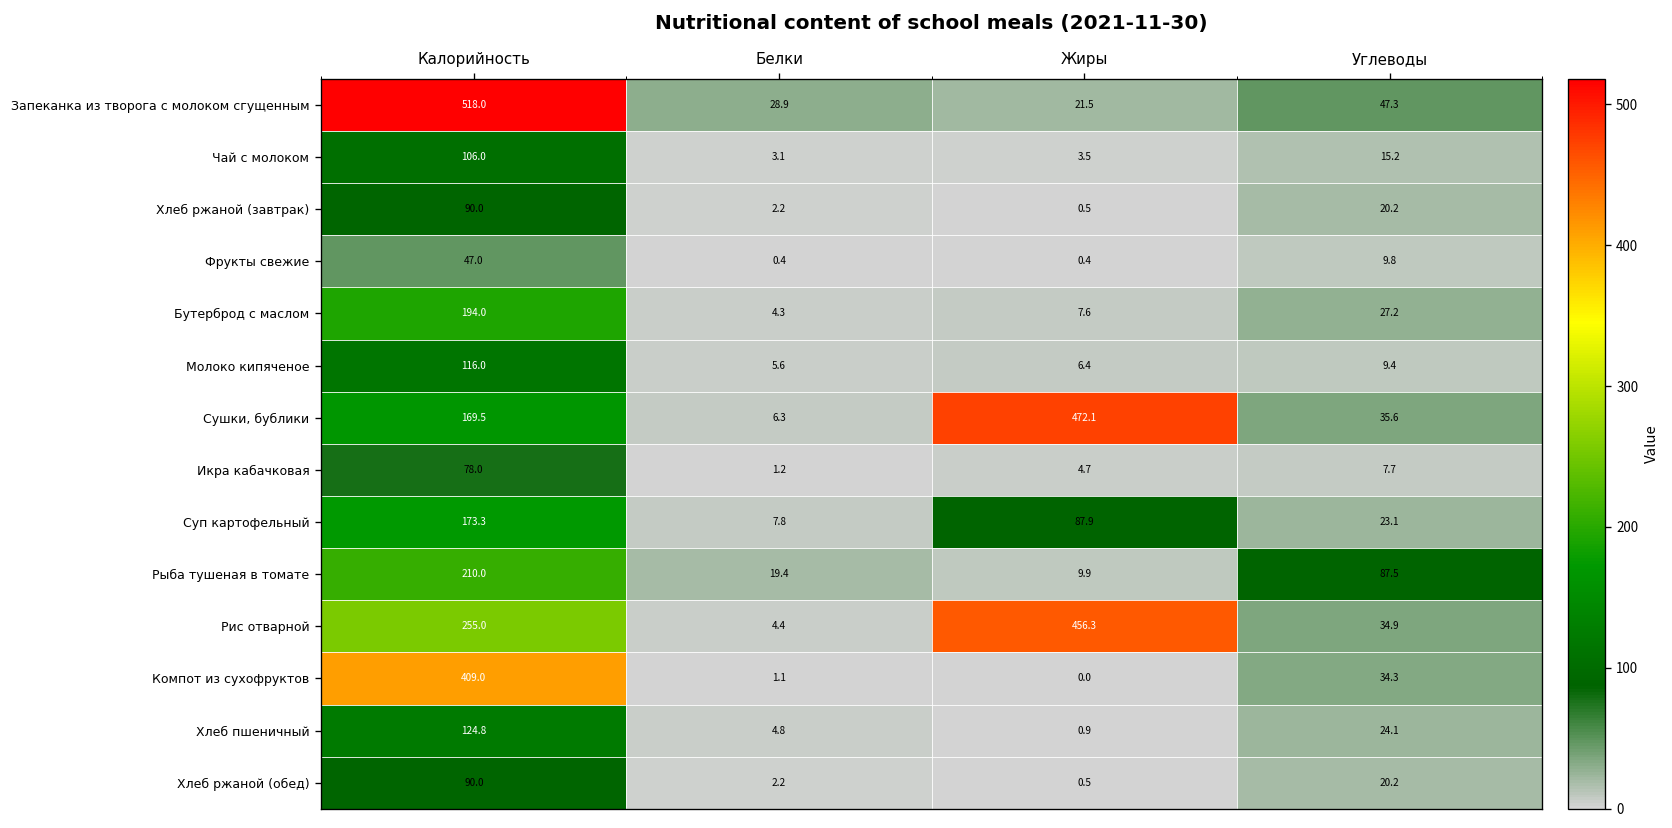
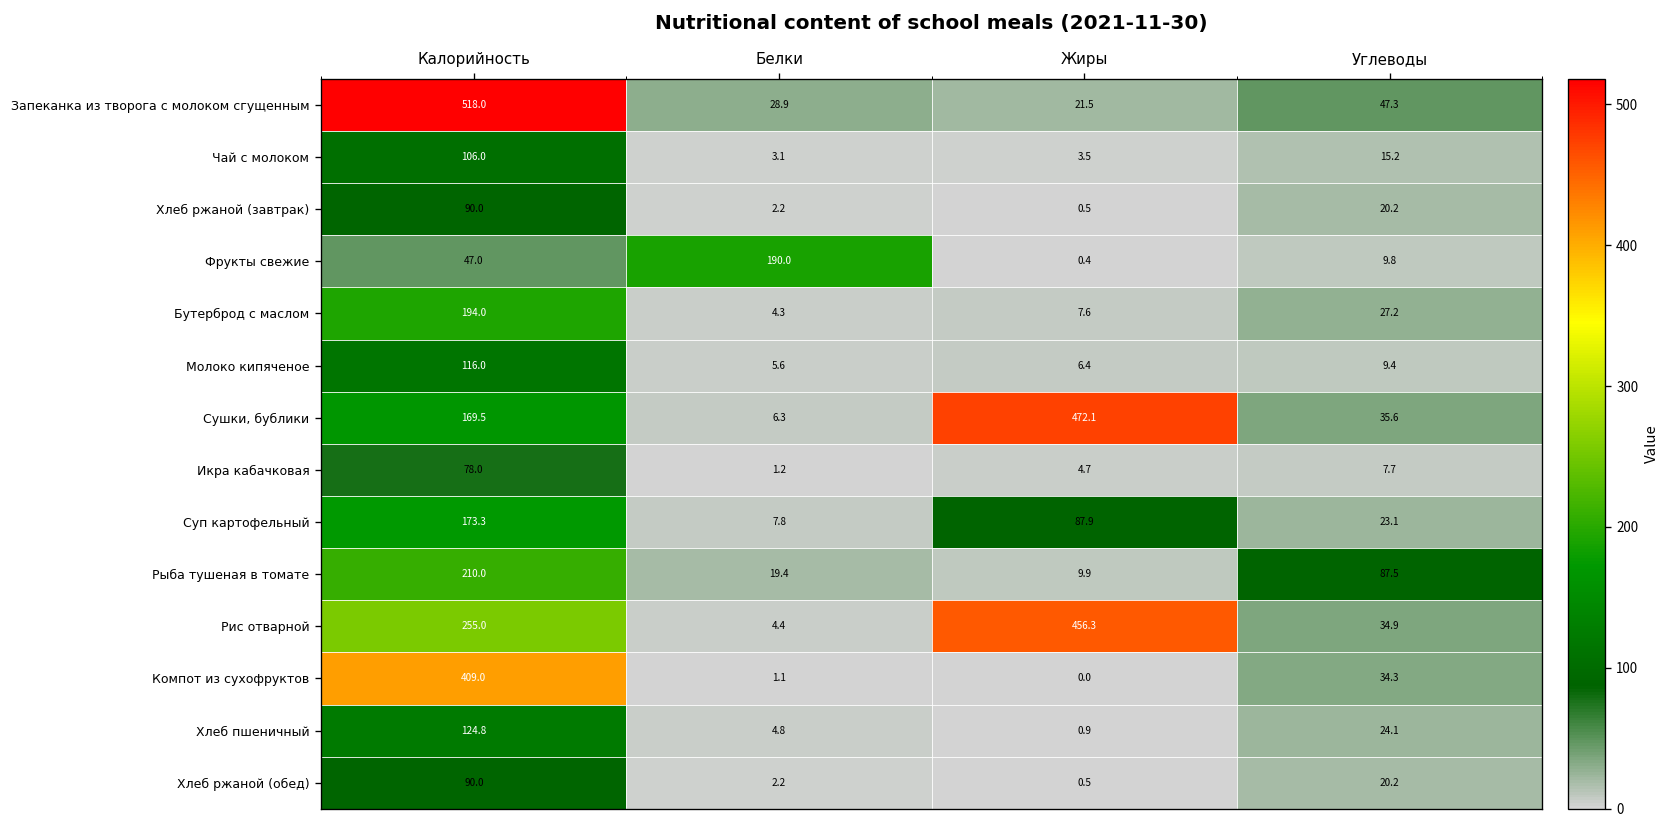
Фрукты свежие, Белки: 0.4 -> 190.0
